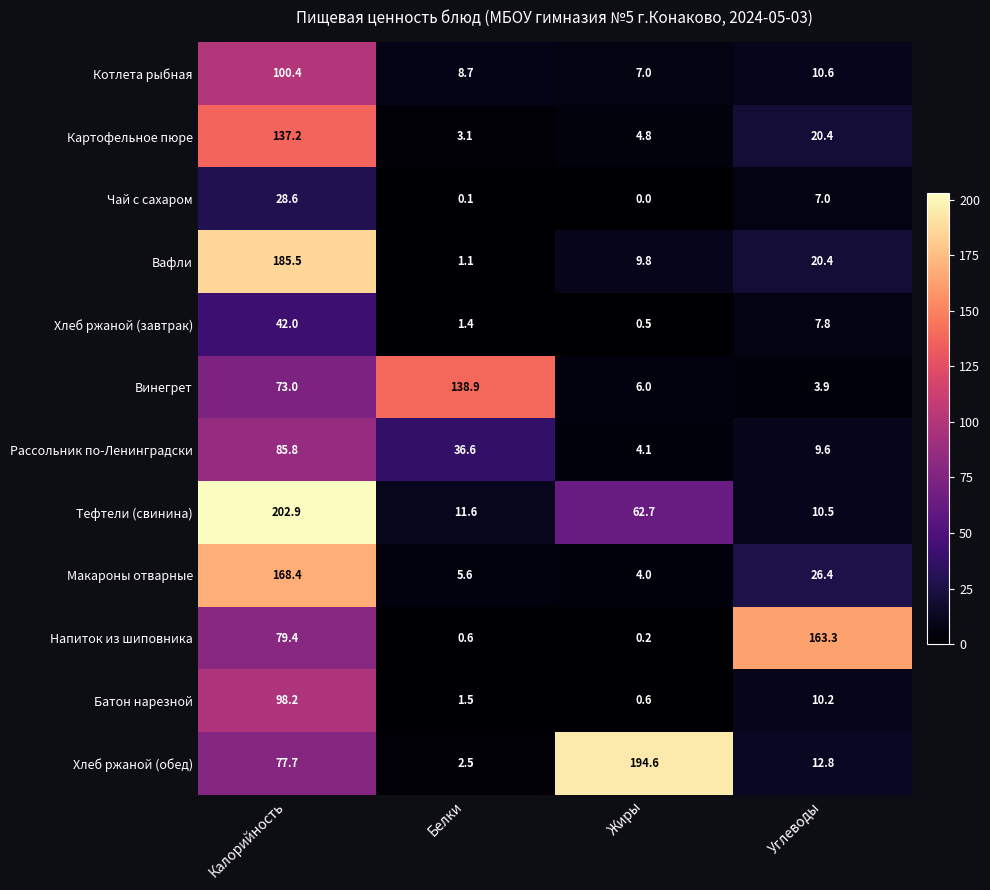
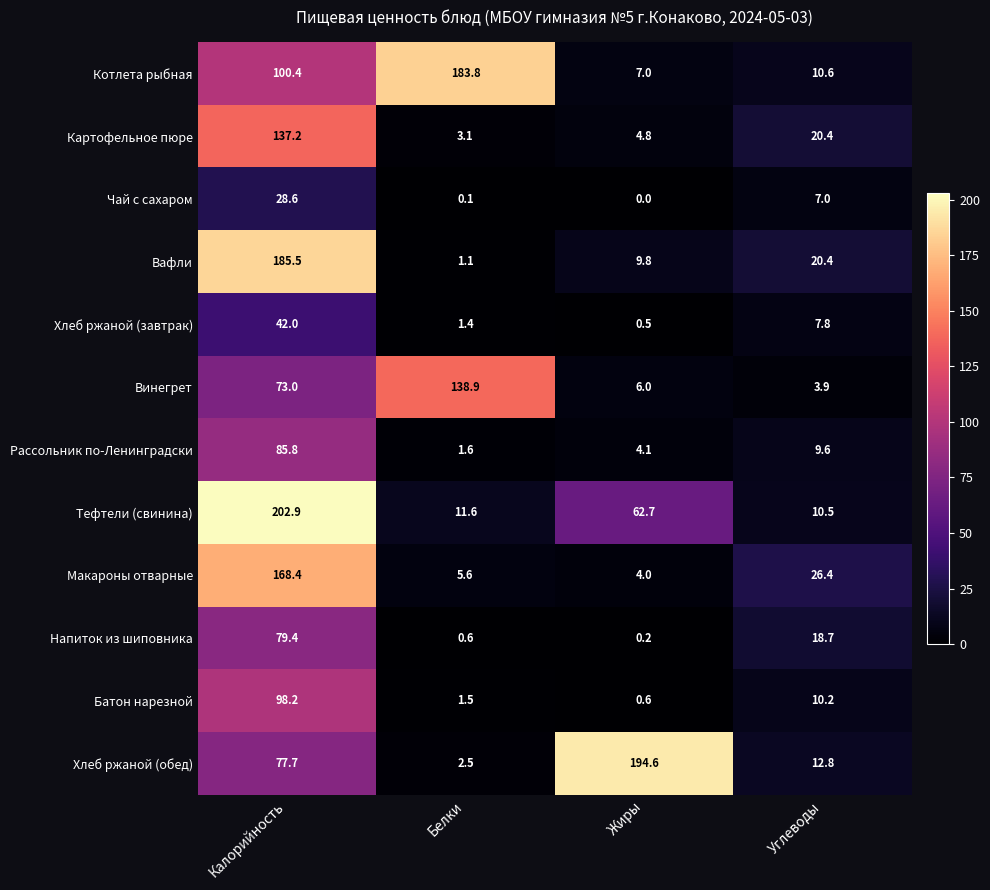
Котлета рыбная, Белки: 8.7 -> 183.8
Рассольник по-Ленинградски, Белки: 36.6 -> 1.6
Напиток из шиповника, Углеводы: 163.3 -> 18.7
